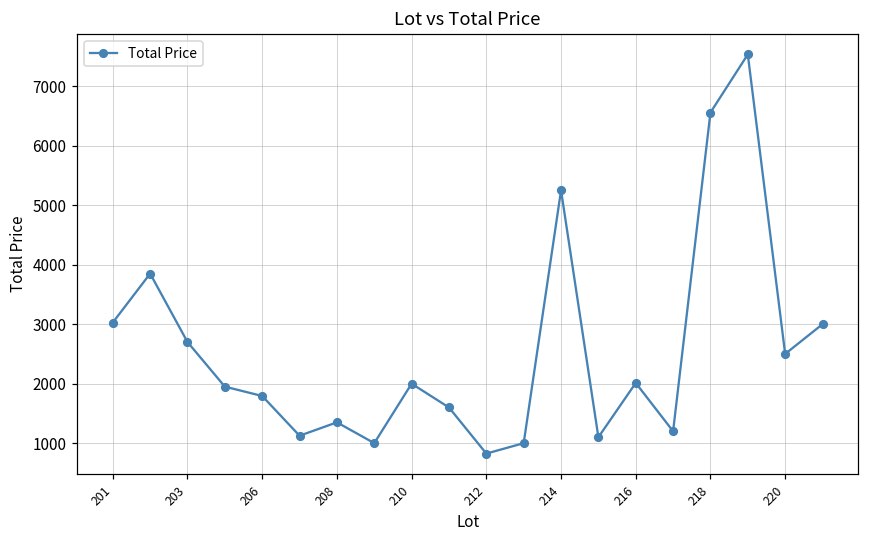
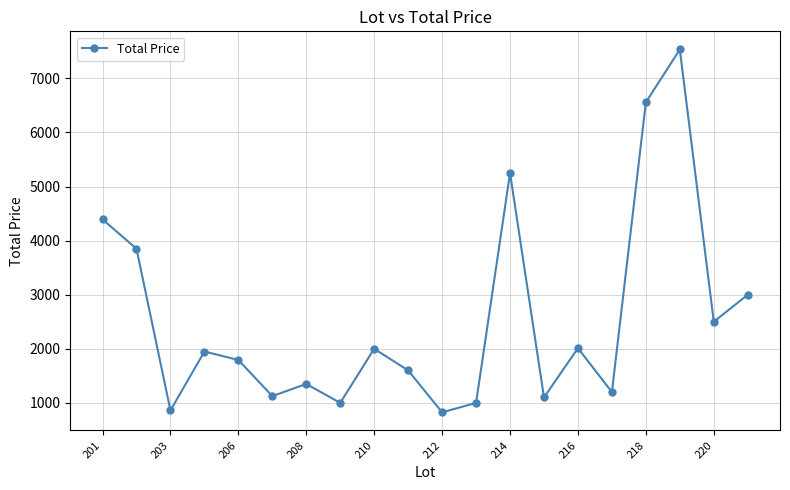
201: 3000 -> 4400
203: 2700 -> 900
